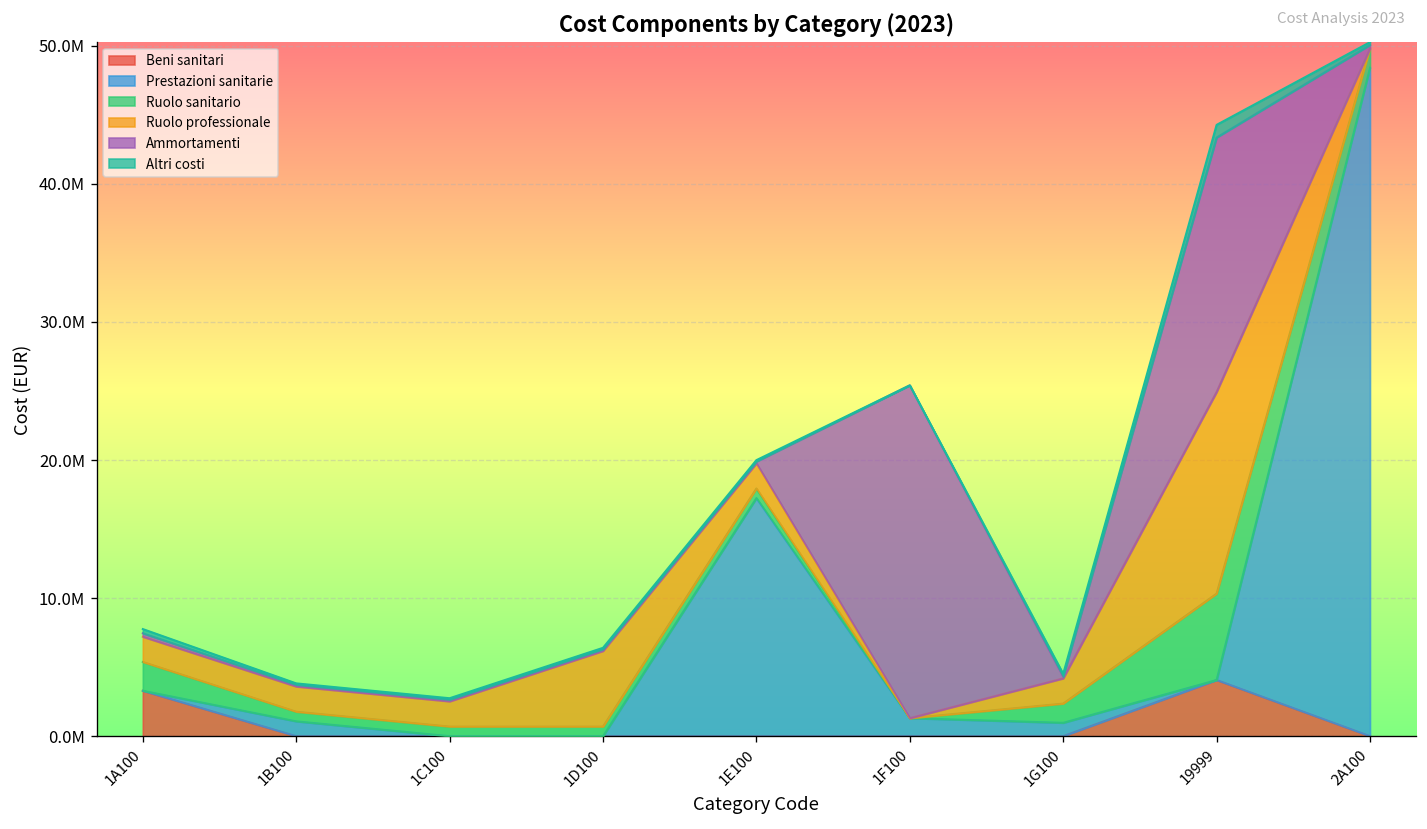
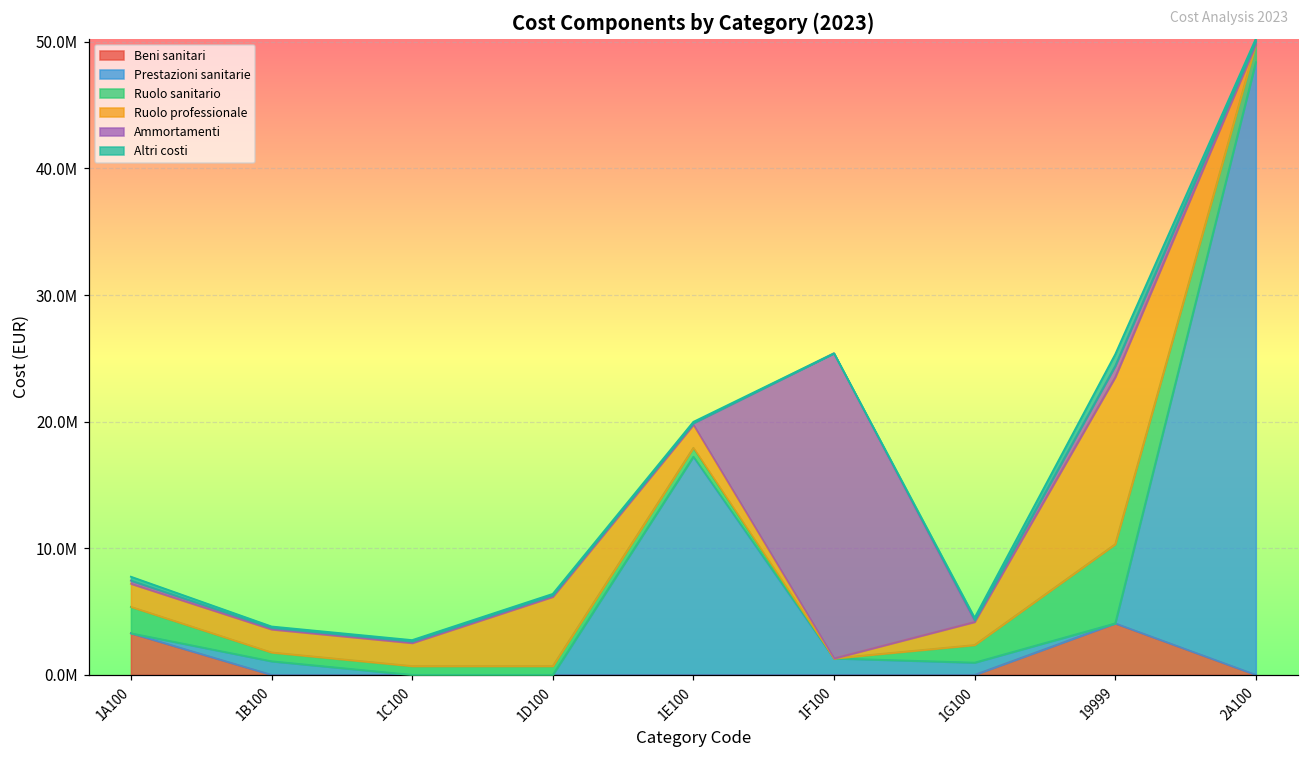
Ruolo professionale, 19999: 14600000 -> 13200000
Ammortamenti, 19999: 18400000 -> 900000
